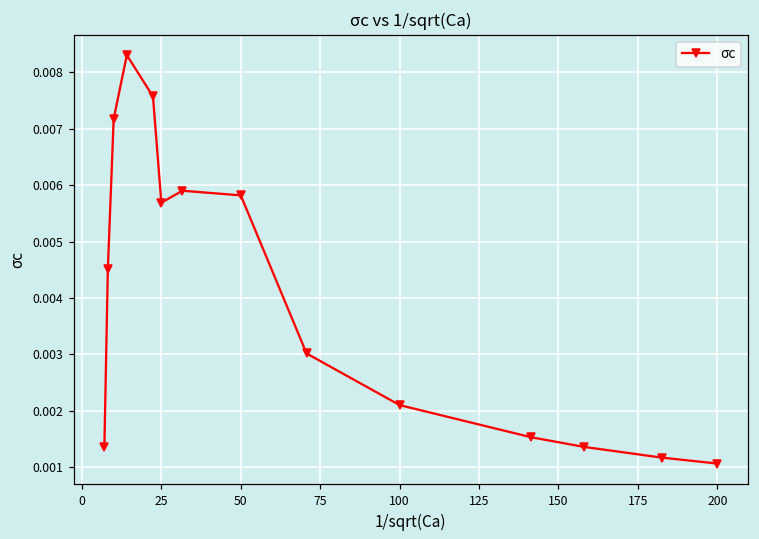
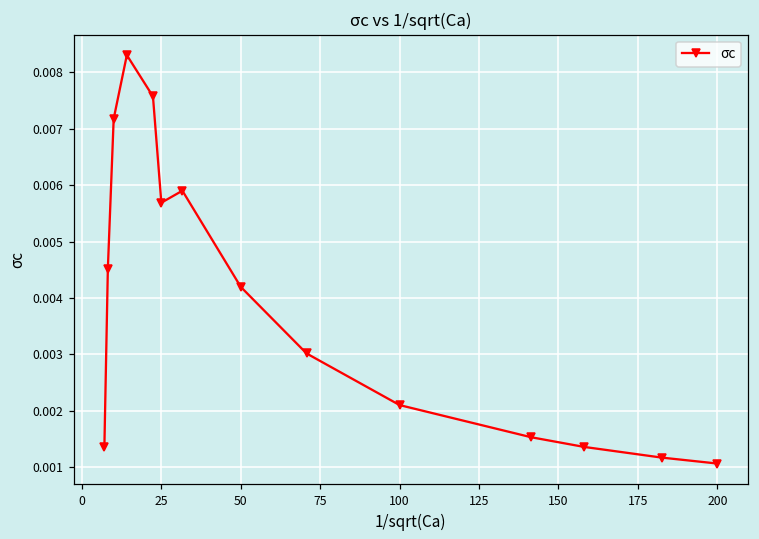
50: 0.0058 -> 0.0042
